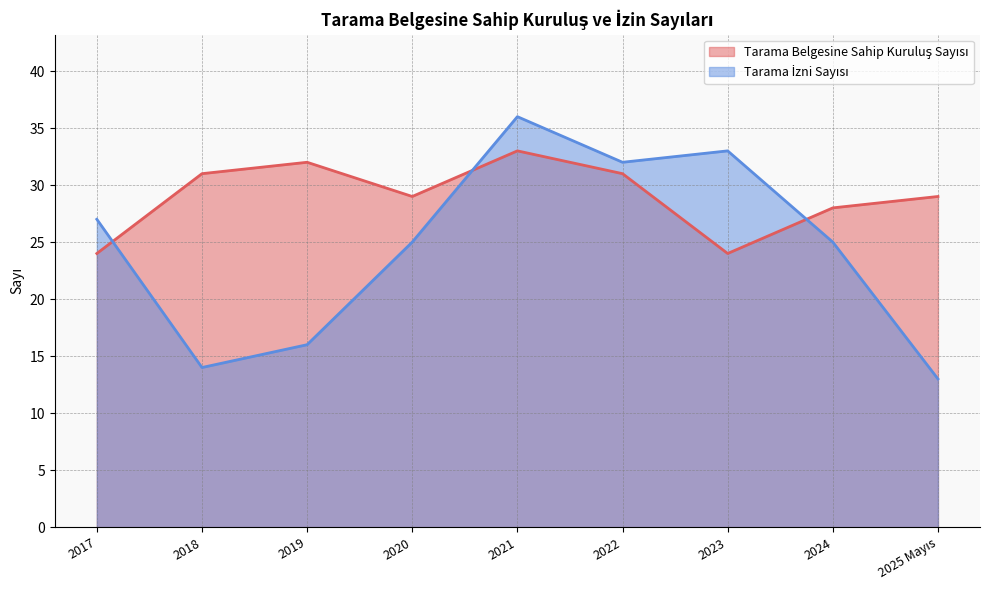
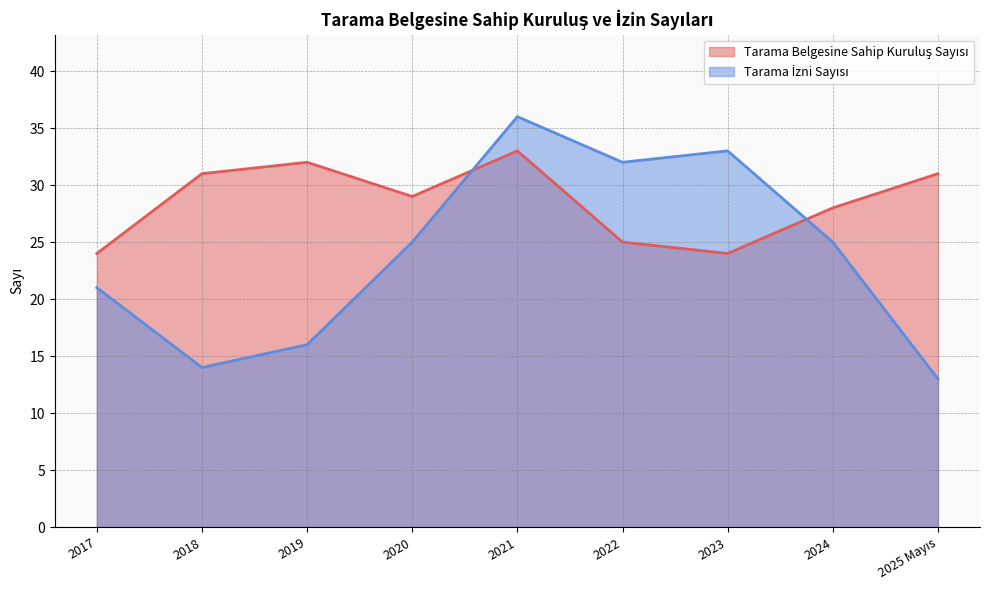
Tarama İzni Sayısı, 2017: 27 -> 21
Tarama Belgesine Sahip Kuruluş Sayısı, 2022: 31 -> 25
Tarama Belgesine Sahip Kuruluş Sayısı, 2025 Mayıs: 29 -> 31
